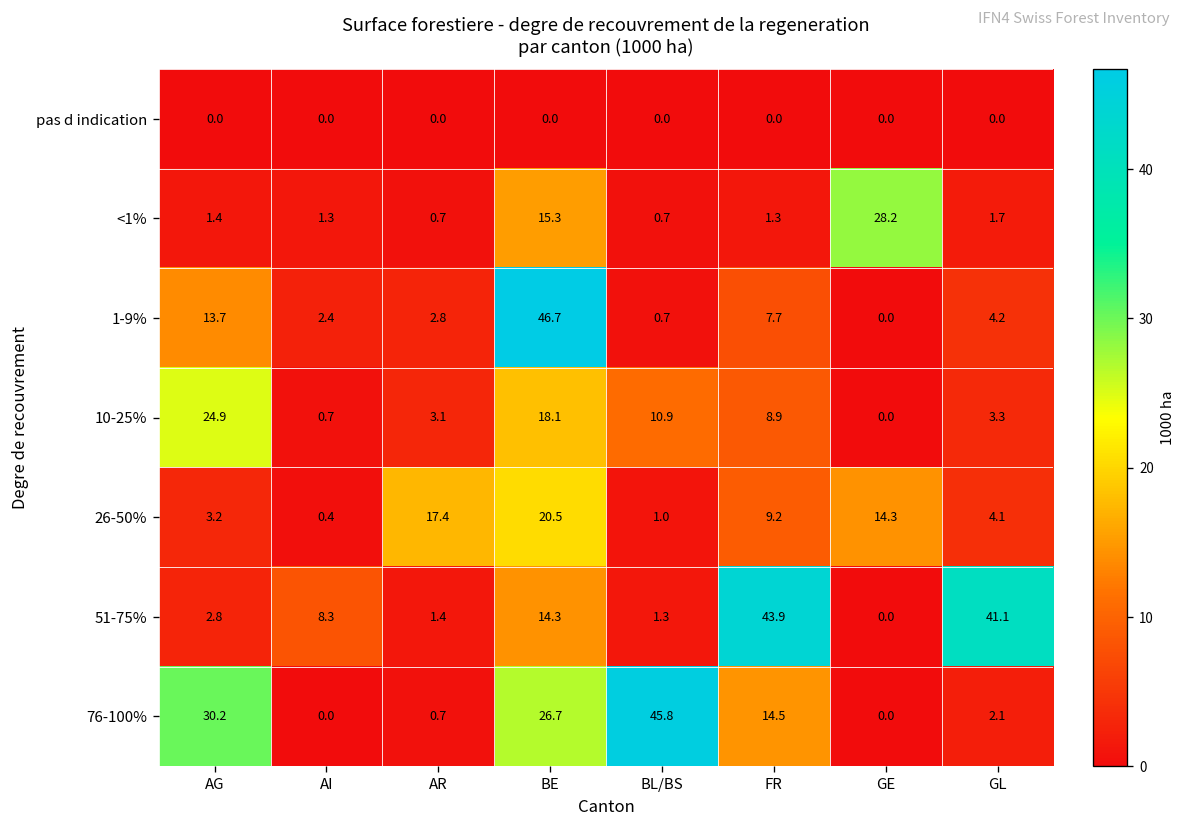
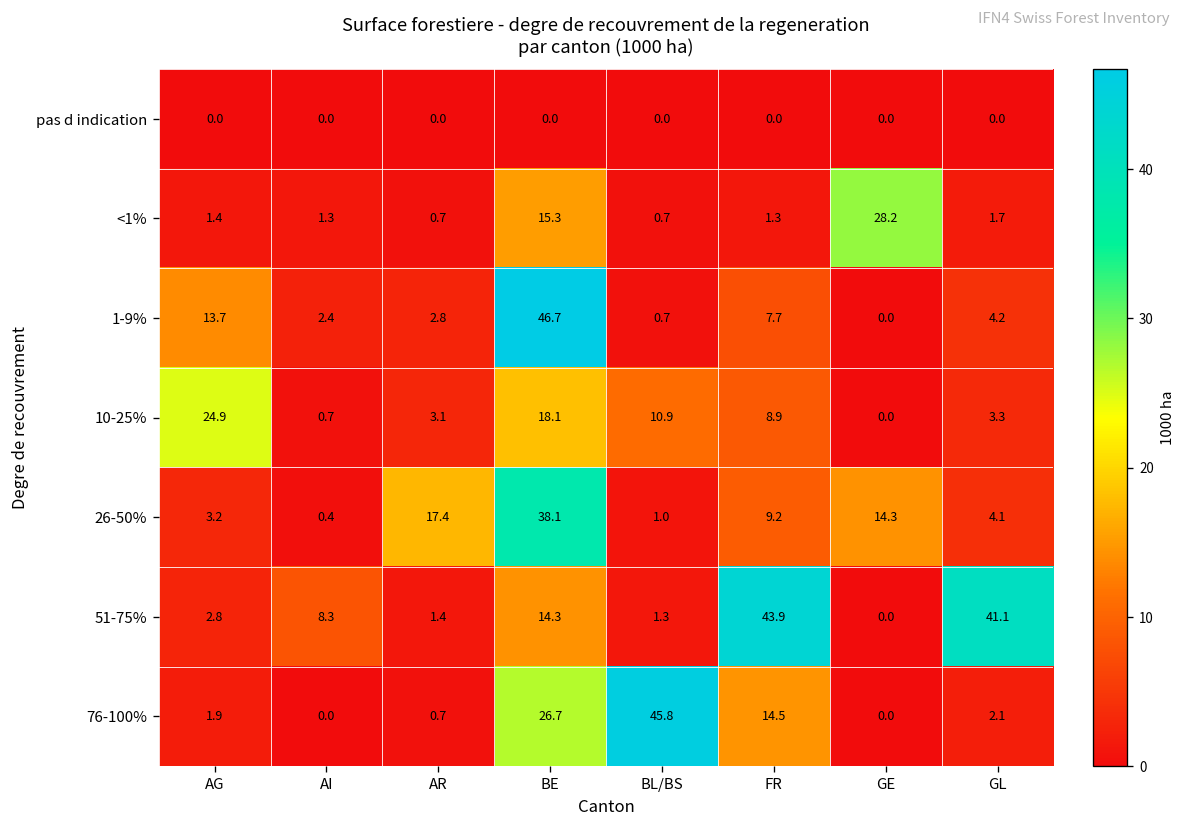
26-50%, BE: 20.5 -> 38.1
76-100%, AG: 30.2 -> 1.9
